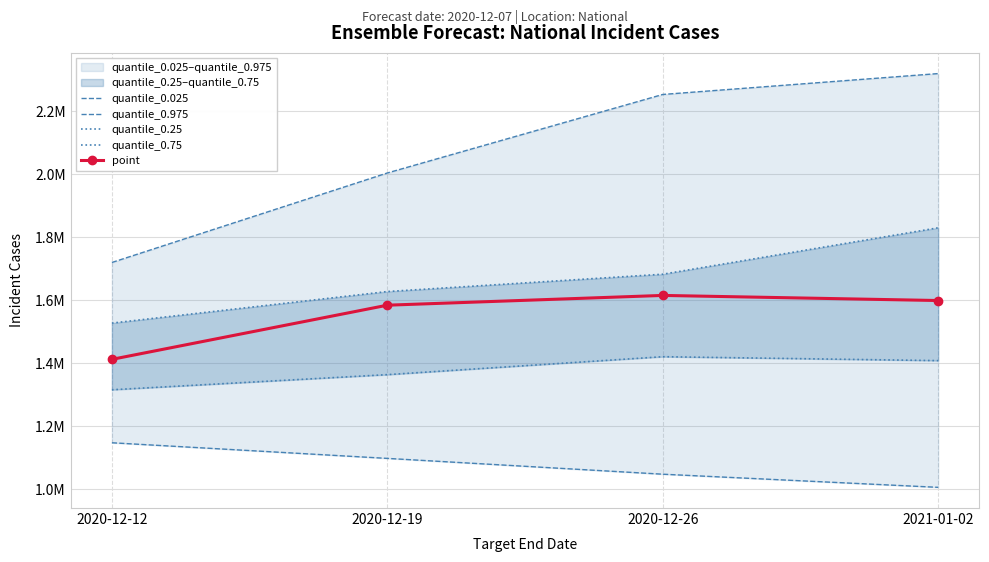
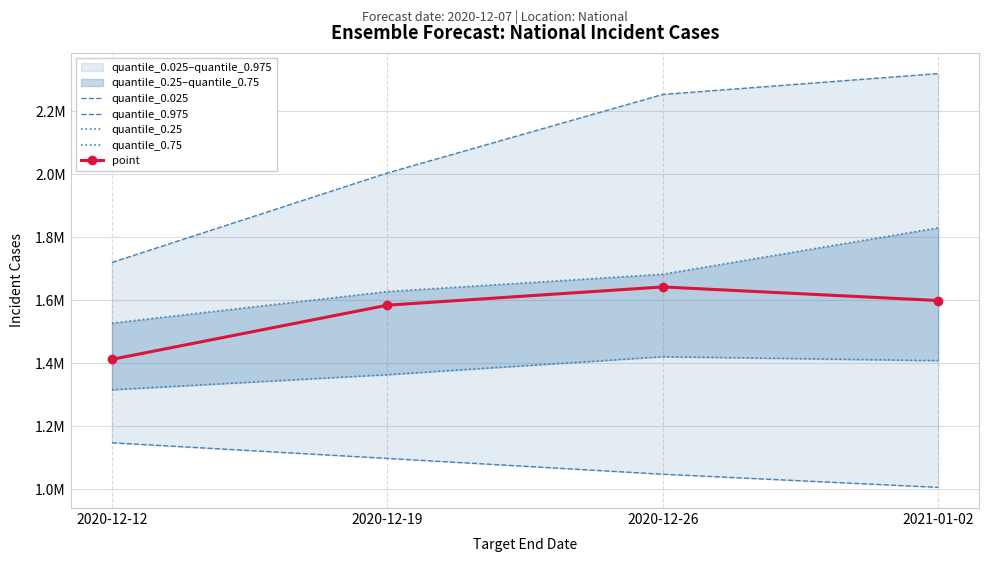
point, 2020-12-26: 1620000 -> 1640000
